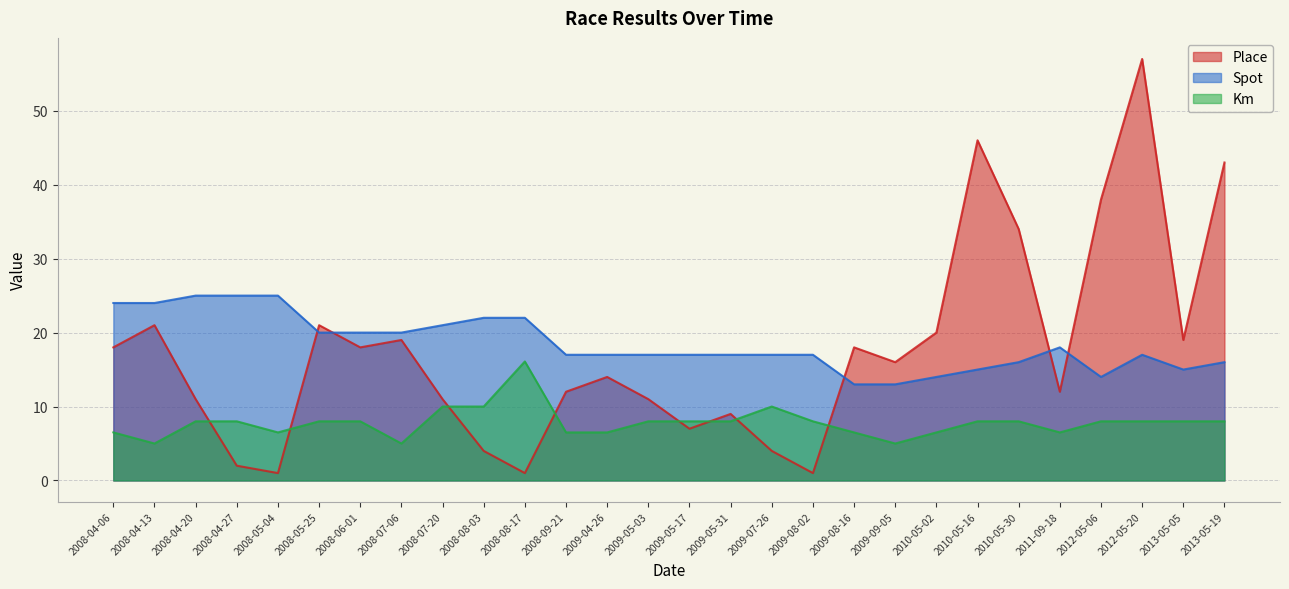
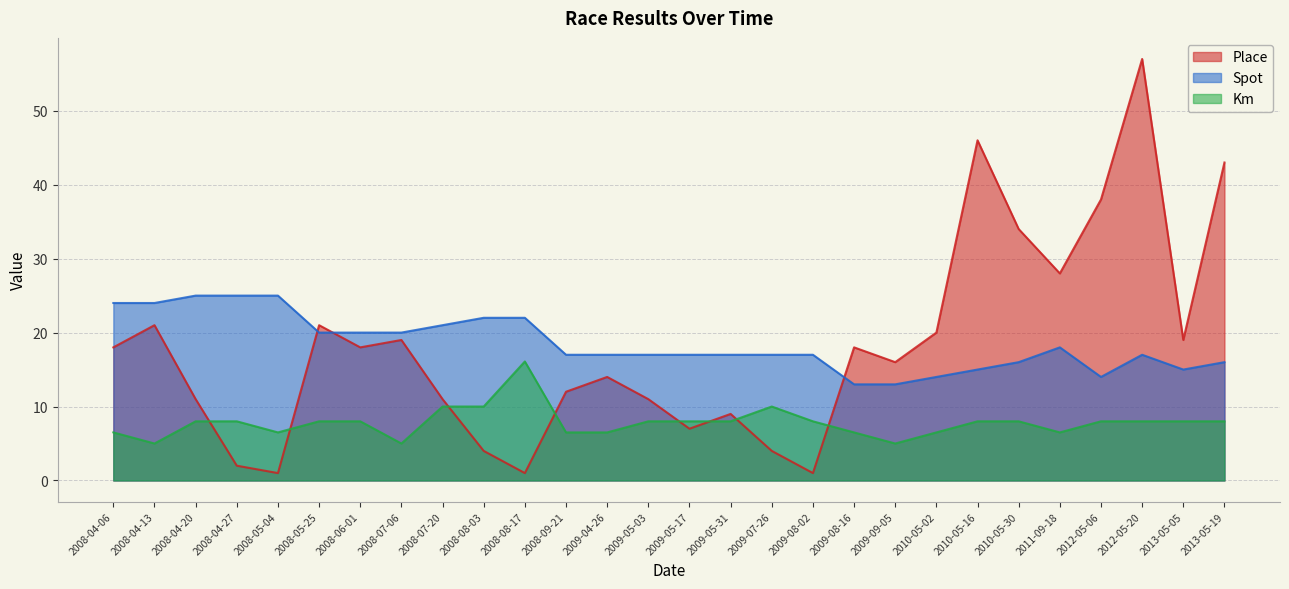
Place, 2011-09-18: 12 -> 28
